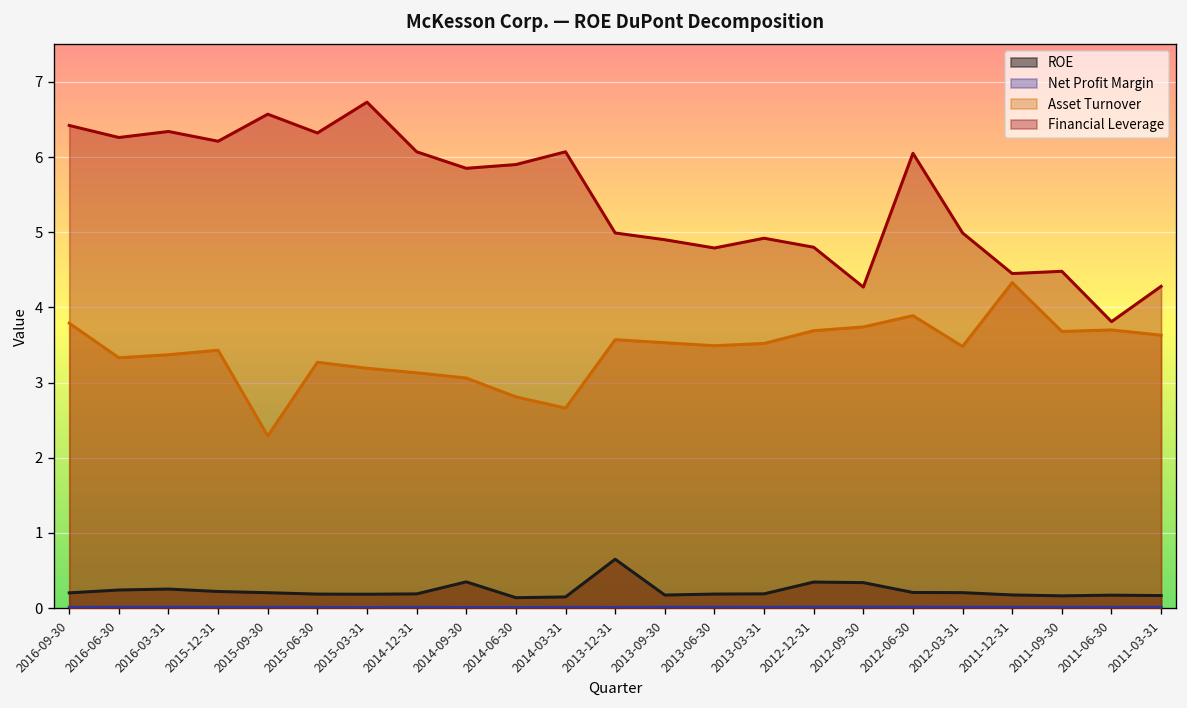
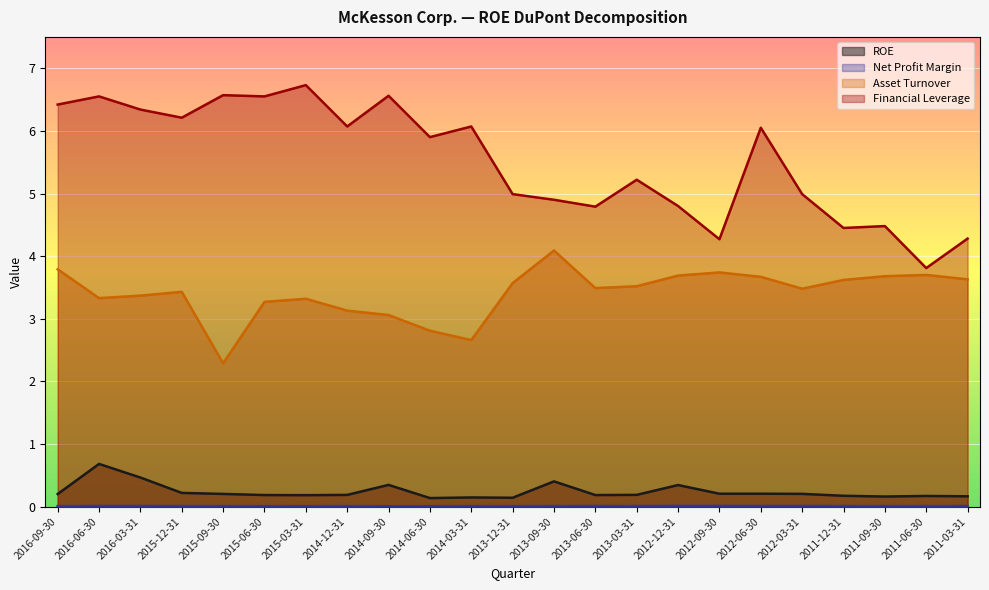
ROE, 2016-06-30: 0.2 -> 0.7
Financial Leverage, 2016-06-30: 6.3 -> 6.6
ROE, 2016-03-31: 0.3 -> 0.5
Financial Leverage, 2015-06-30: 6.3 -> 6.6
Asset Turnover, 2015-03-31: 3.2 -> 3.3
Financial Leverage, 2014-09-30: 5.9 -> 6.6
ROE, 2013-12-31: 0.6 -> 0.1
ROE, 2013-09-30: 0.2 -> 0.4
Asset Turnover, 2013-09-30: 3.5 -> 4.1
Financial Leverage, 2013-03-31: 4.9 -> 5.2
ROE, 2012-09-30: 0.3 -> 0.2
Asset Turnover, 2012-06-30: 3.9 -> 3.7
Asset Turnover, 2011-12-31: 4.3 -> 3.6
